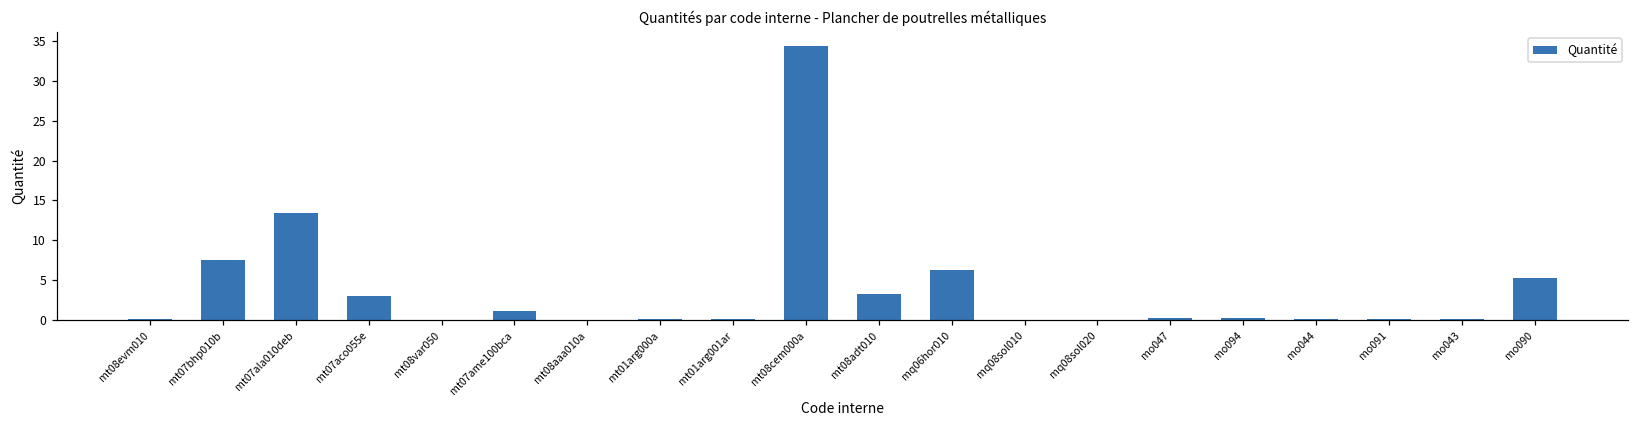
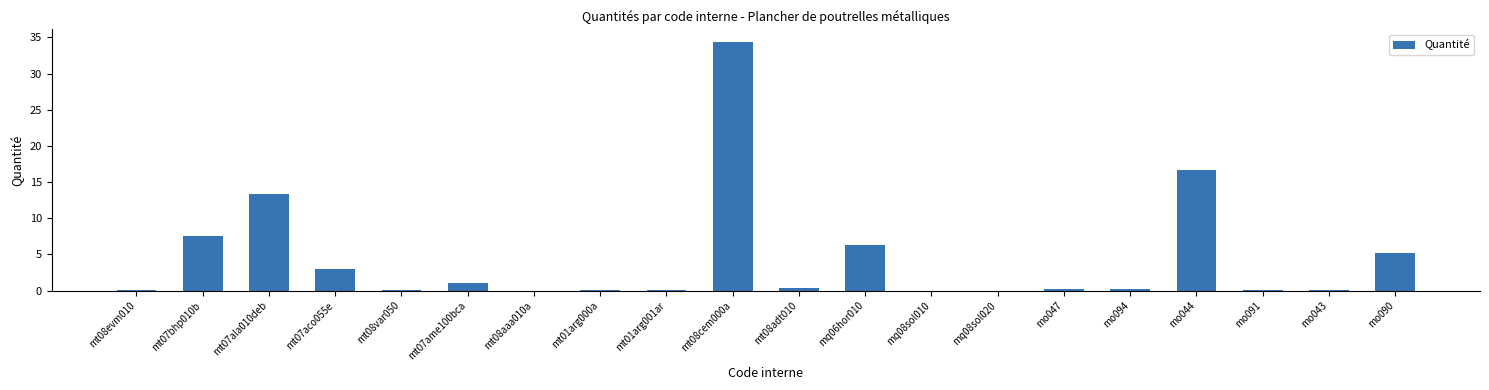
mt08adt010: 3 -> 0
mo044: 0 -> 17
